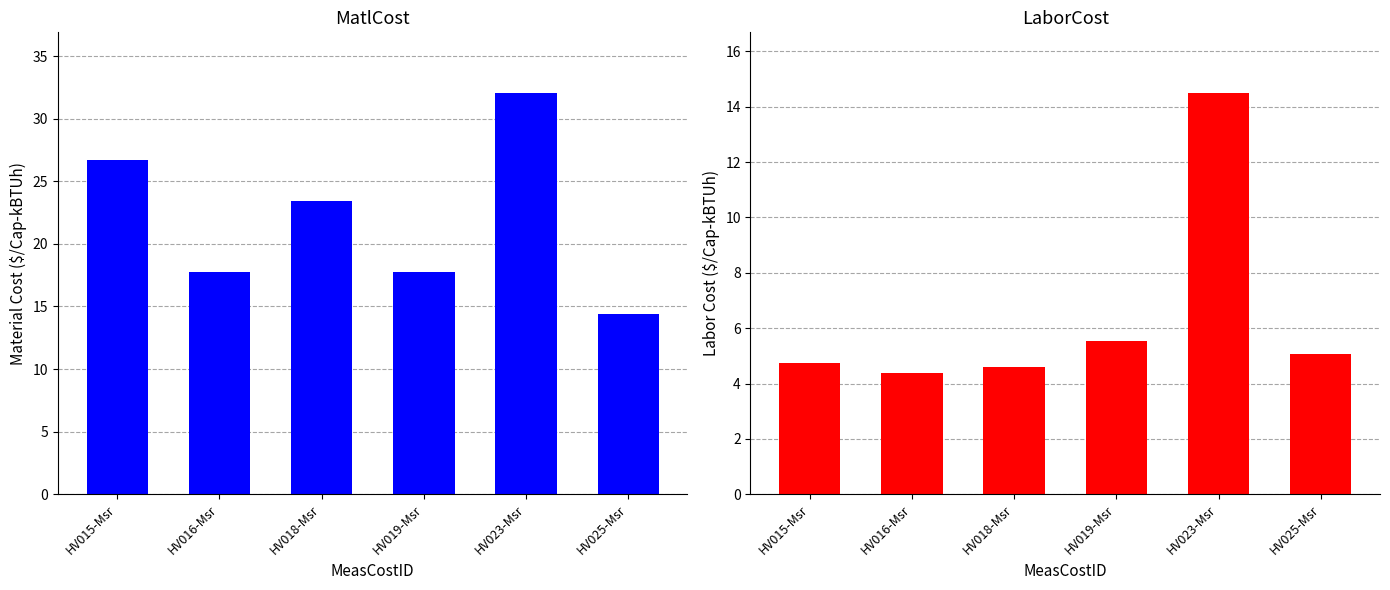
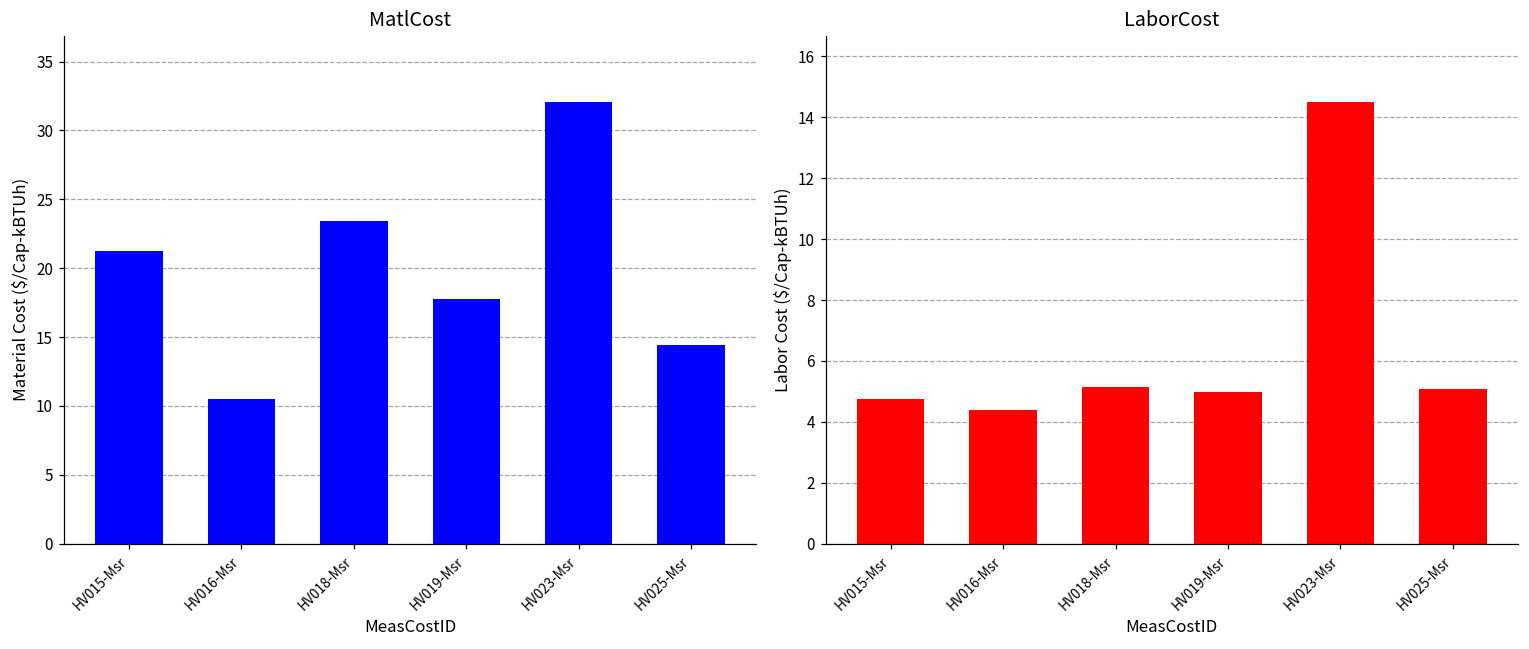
MatlCost, HV015-Msr: 26.7 -> 21.2
MatlCost, HV016-Msr: 17.7 -> 10.5
LaborCost, HV018-Msr: 4.6 -> 5.2
LaborCost, HV019-Msr: 5.5 -> 5.0
